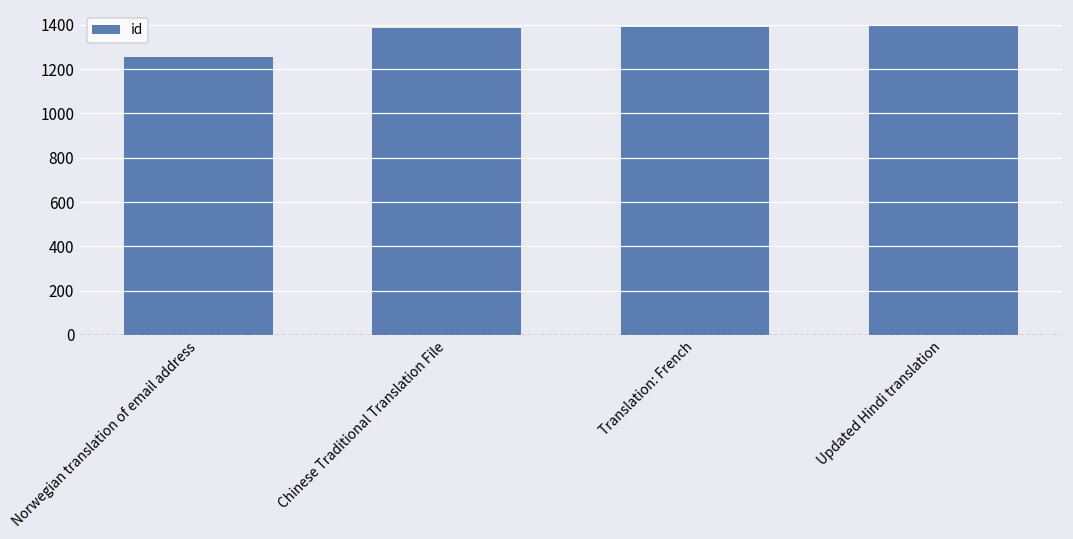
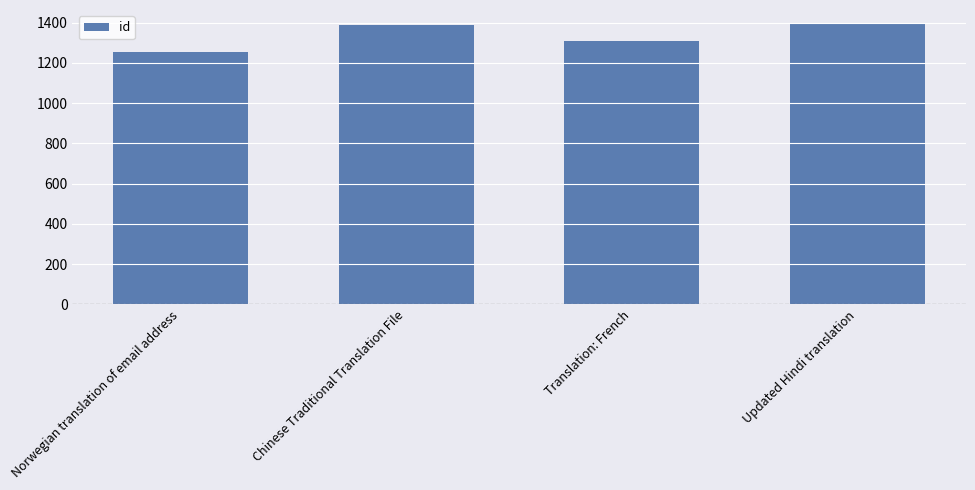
Translation: French: 1390 -> 1310
